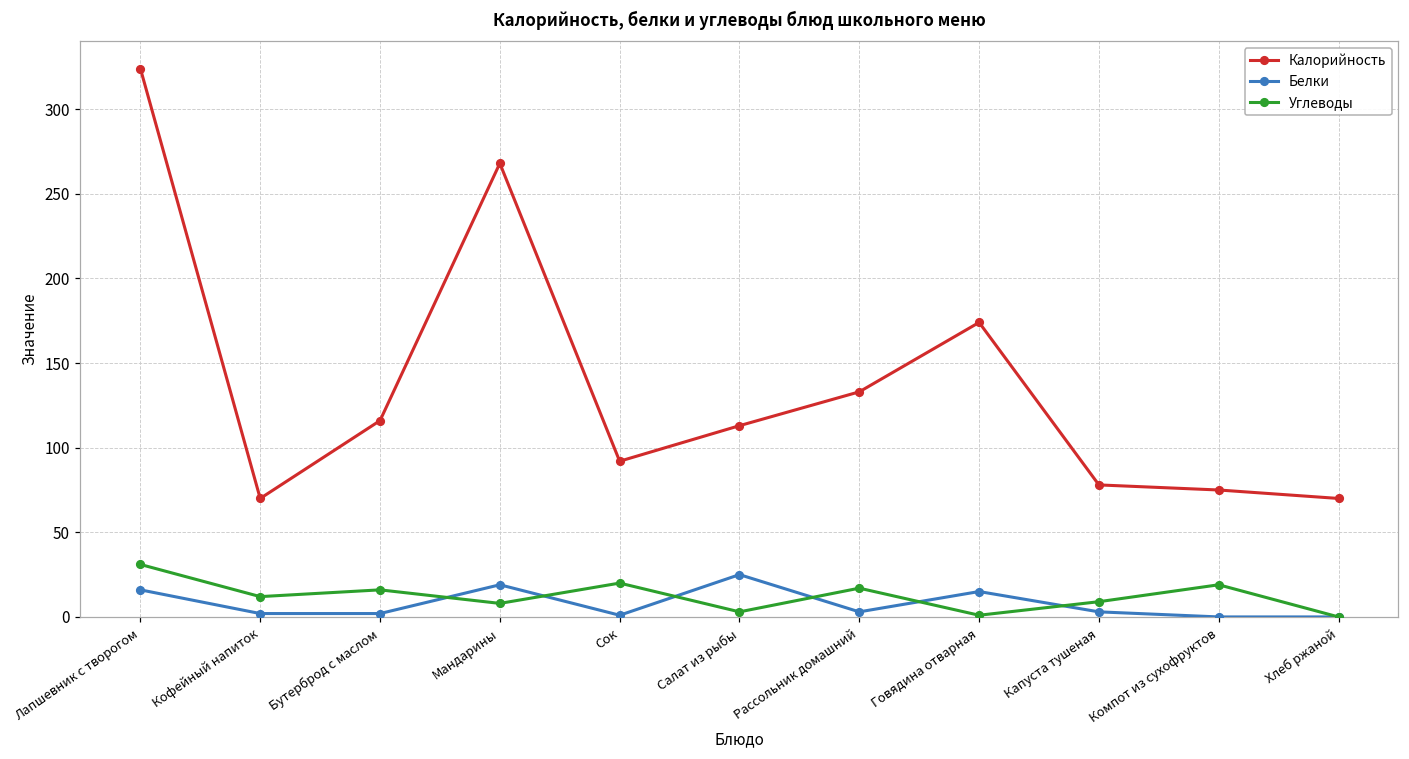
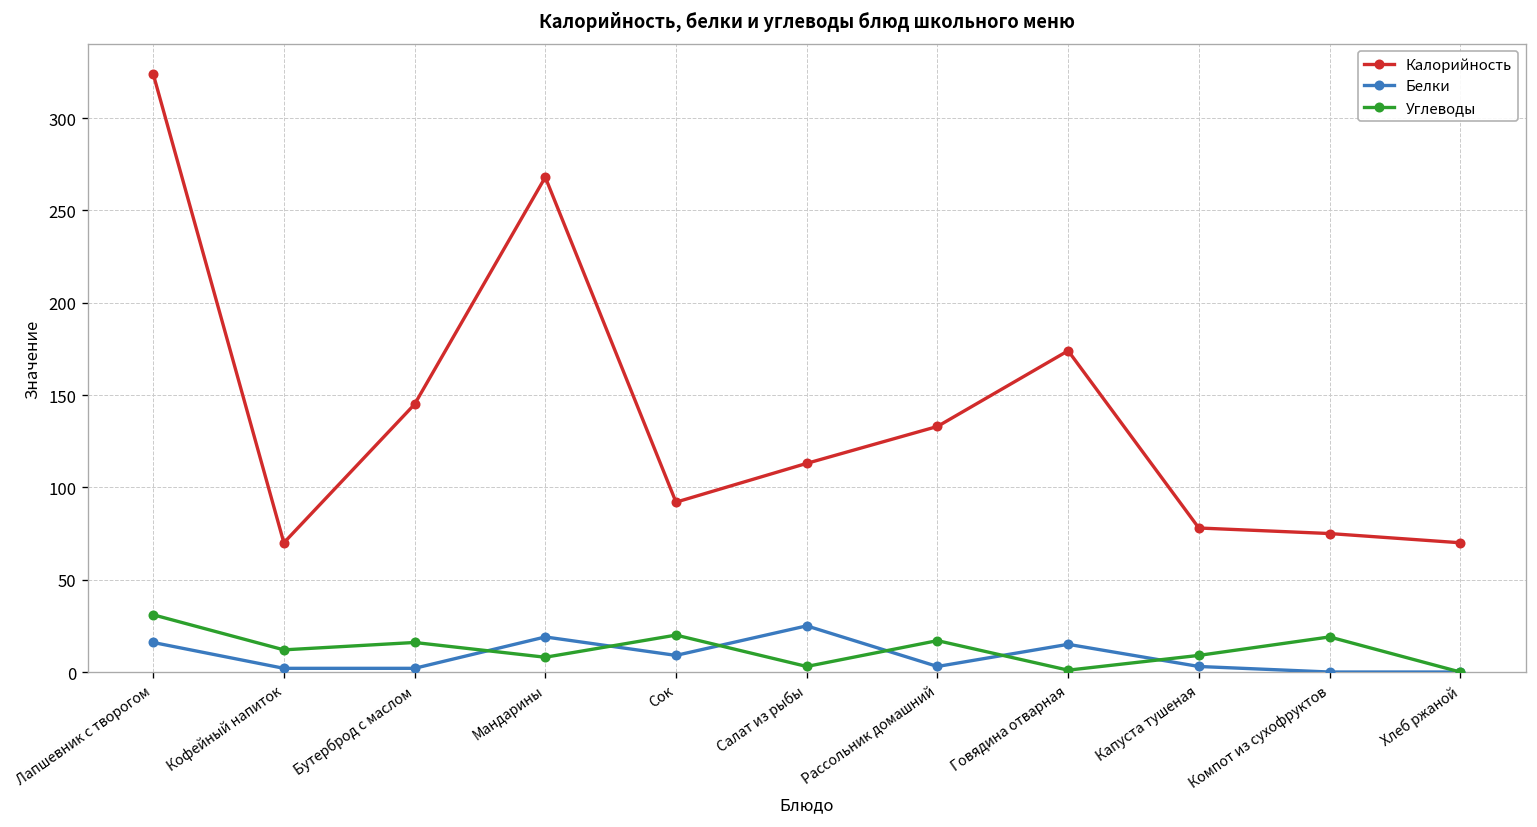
Калорийность, Бутерброд с маслом: 116 -> 145
Белки, Сок: 1 -> 9
